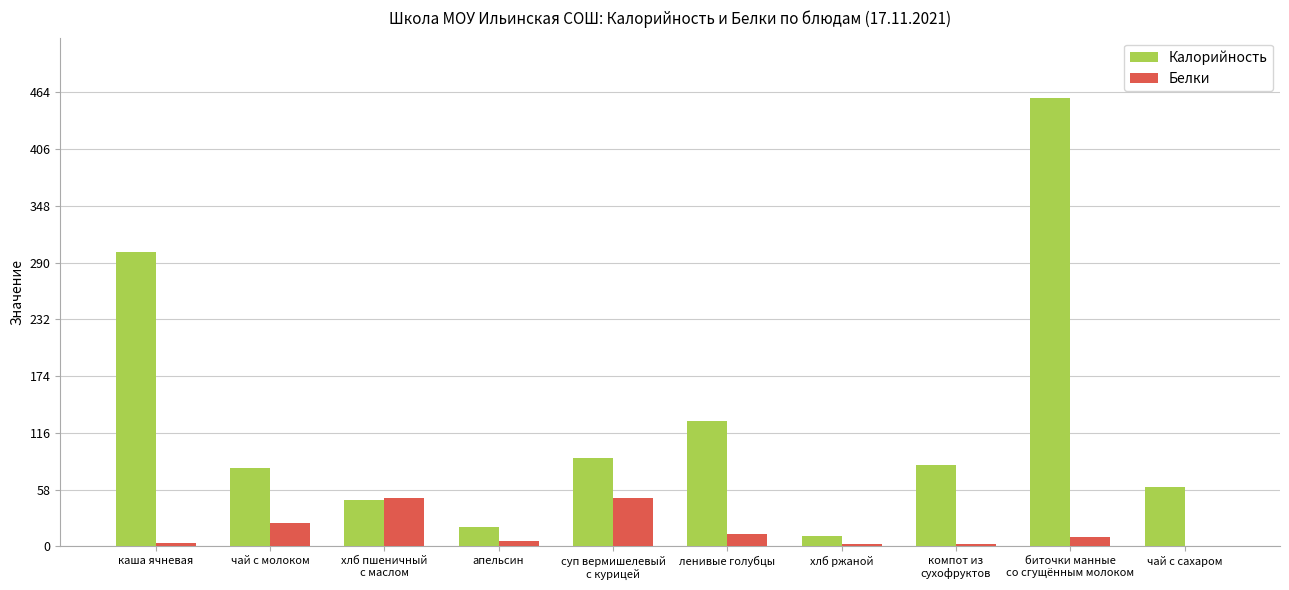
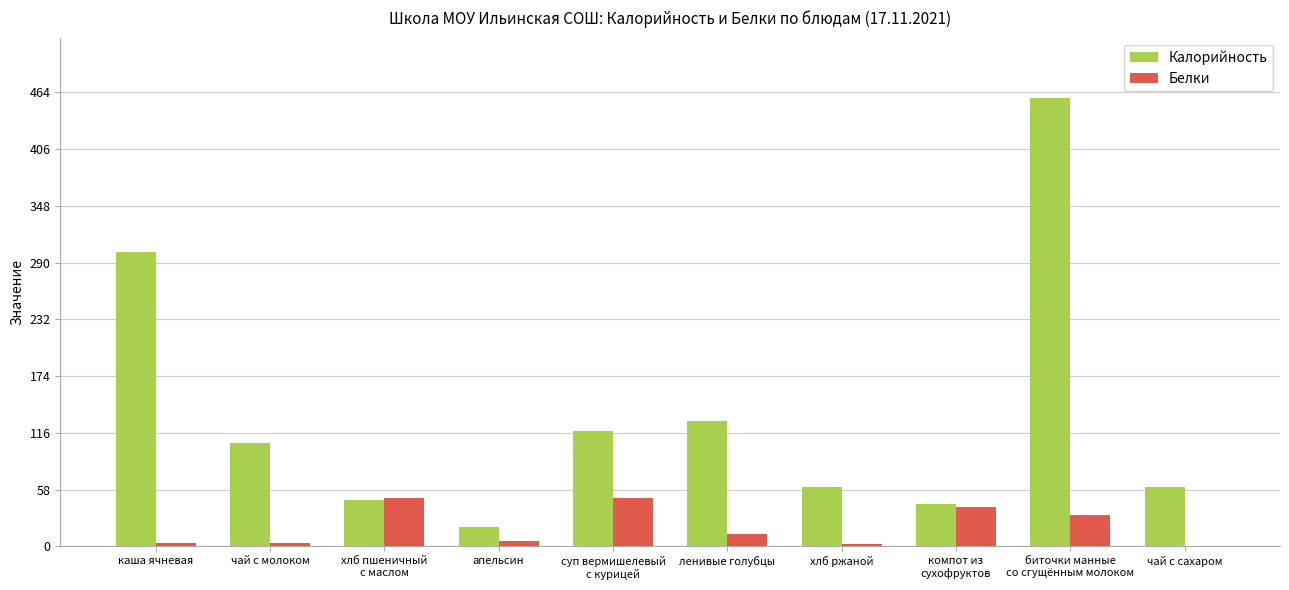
Калорийность, чай с молоком: 80 -> 110
Белки, чай с молоком: 20 -> 0
Калорийность, суп вермишелевый с курицей: 90 -> 120
Калорийность, хлб ржаной: 10 -> 60
Калорийность, компот из сухофруктов: 80 -> 40
Белки, компот из сухофруктов: 0 -> 40
Белки, биточки манные со сгущённым молоком: 10 -> 30
